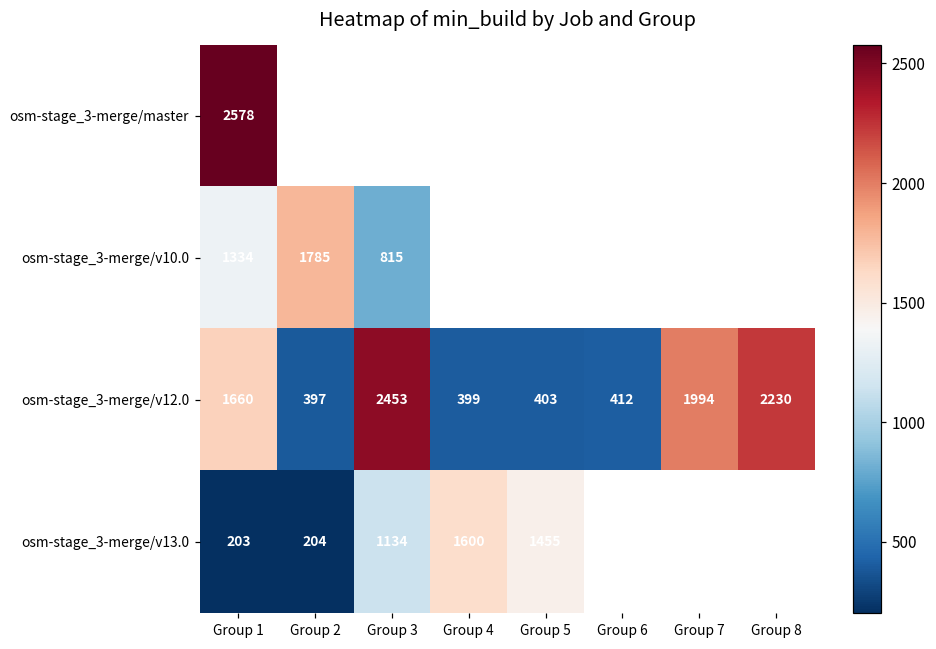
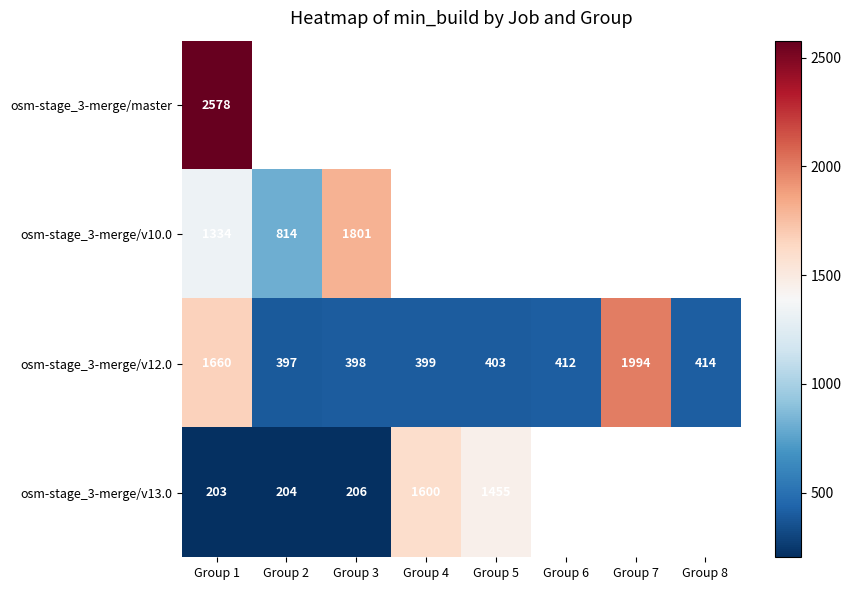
osm-stage_3-merge/v10.0, Group 2: 1785 -> 814
osm-stage_3-merge/v10.0, Group 3: 815 -> 1801
osm-stage_3-merge/v12.0, Group 3: 2453 -> 398
osm-stage_3-merge/v12.0, Group 8: 2230 -> 414
osm-stage_3-merge/v13.0, Group 3: 1134 -> 206
